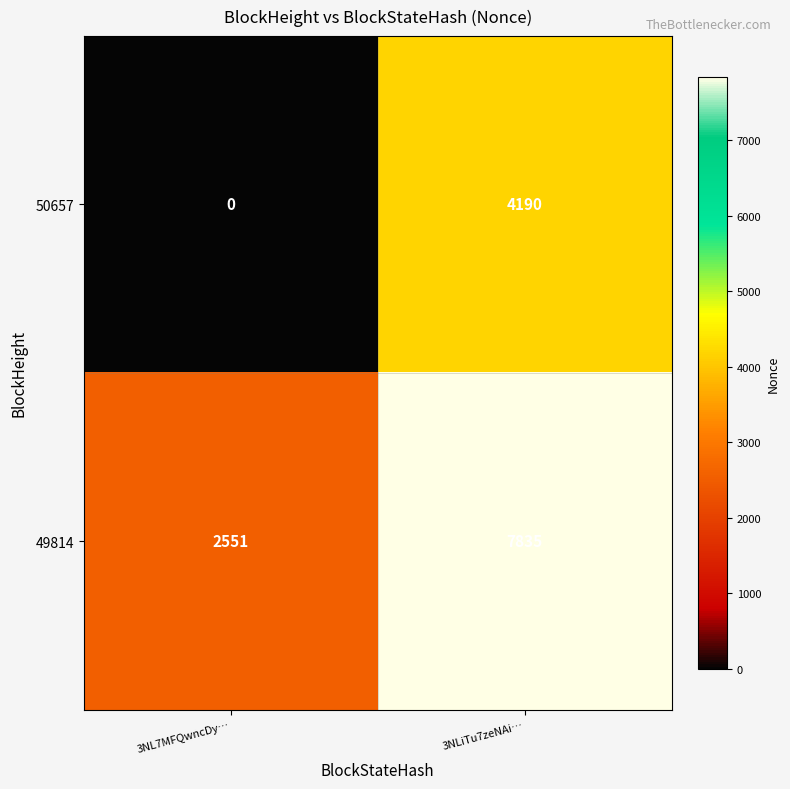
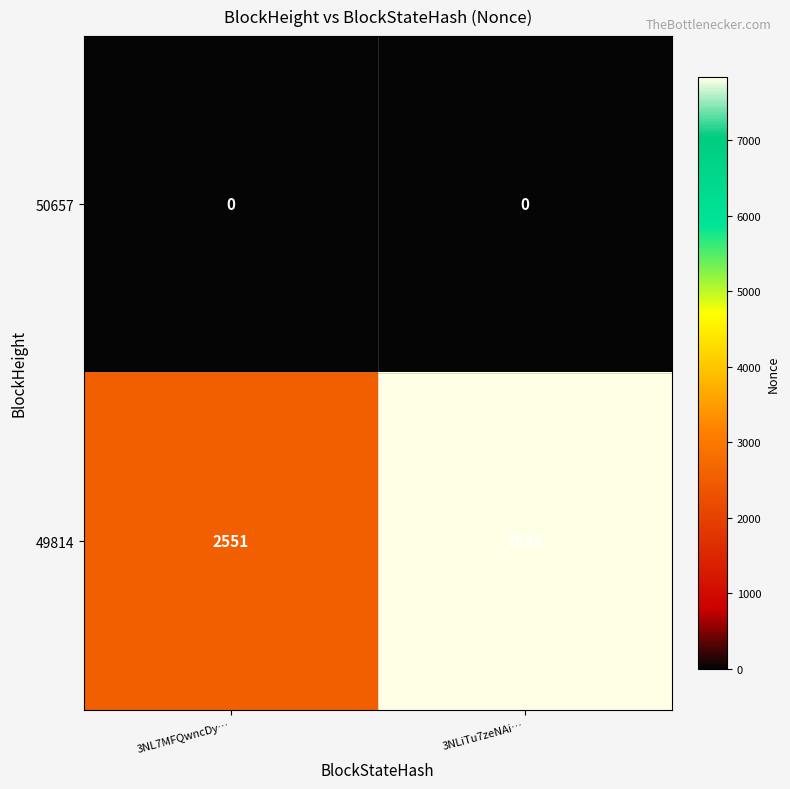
50657, 3NLiTu7zeNAi…: 4190 -> 0
